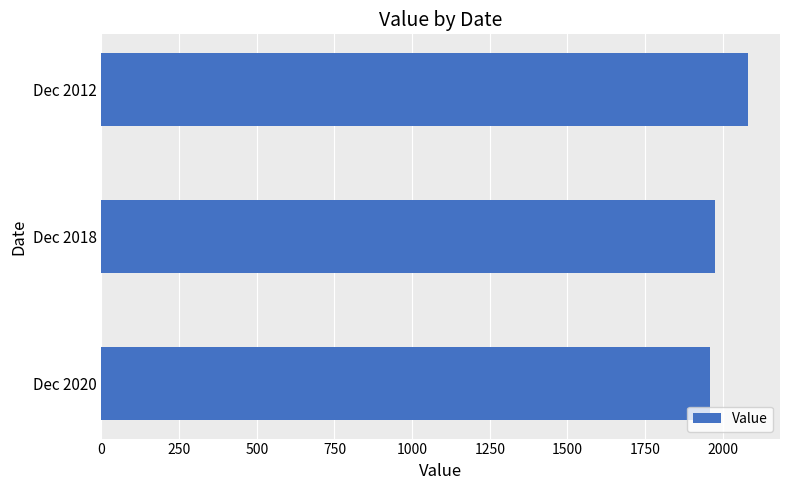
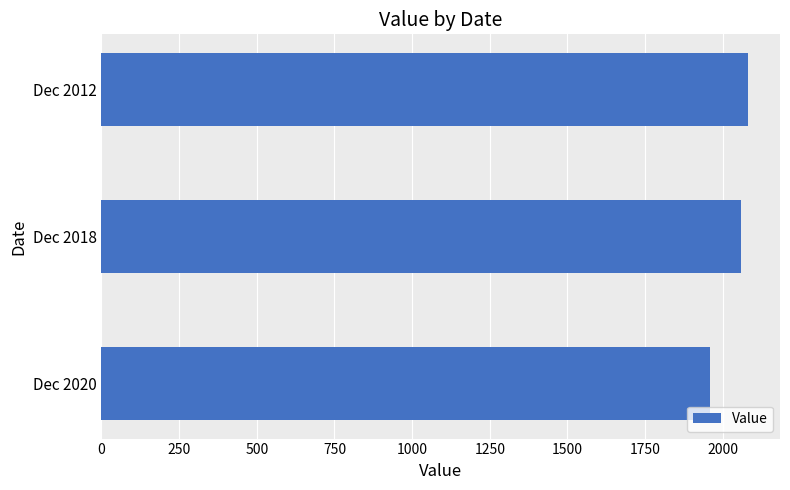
Dec 2018: 1980 -> 2060
